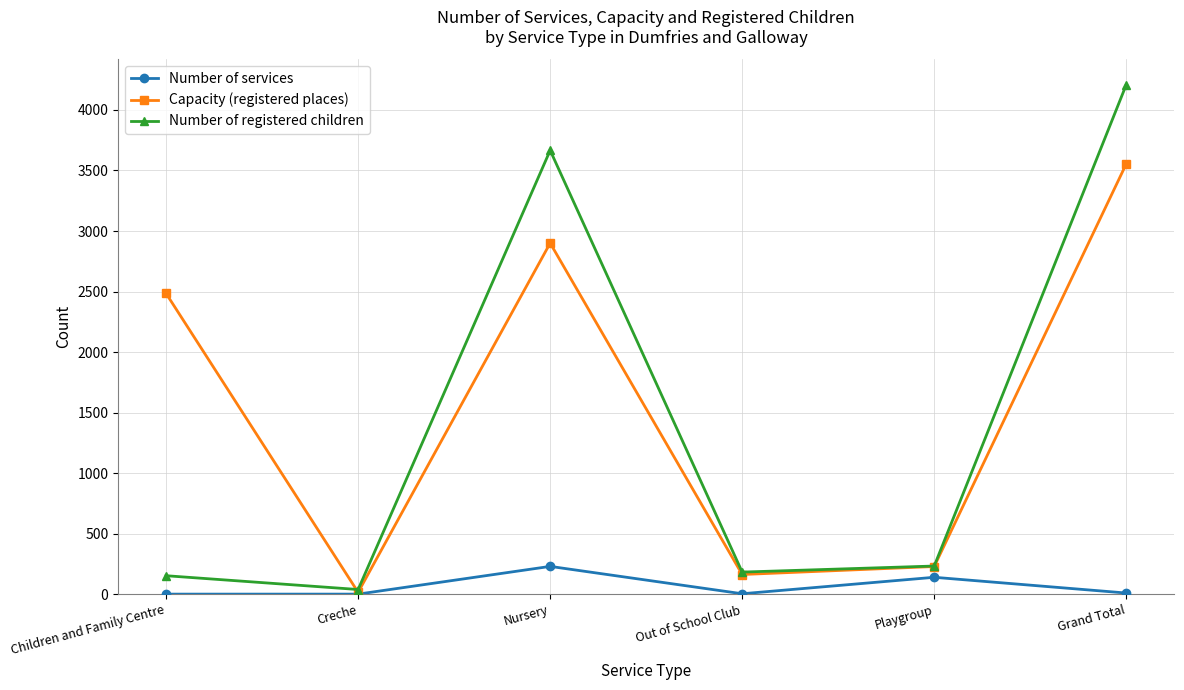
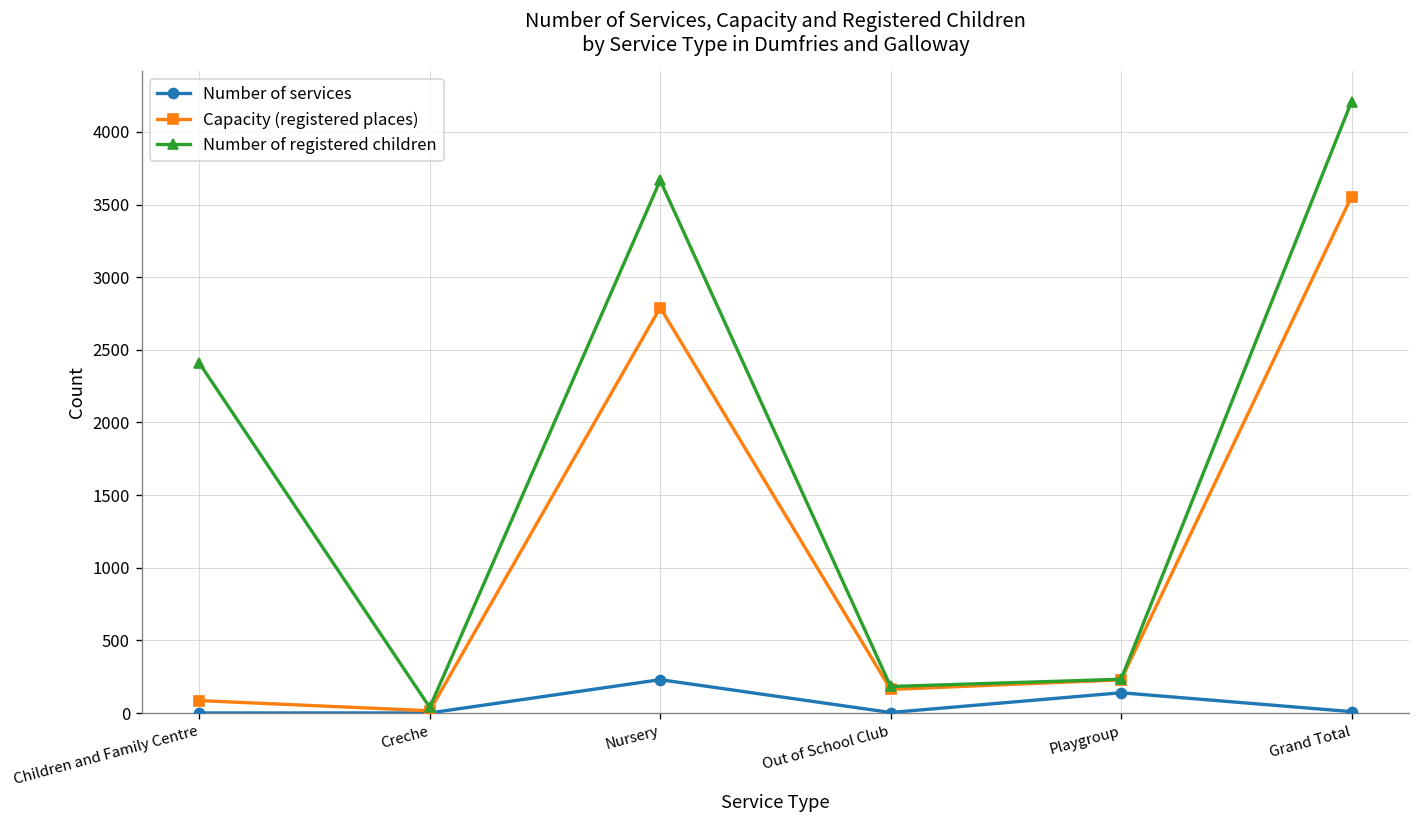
Capacity (registered places), Children and Family Centre: 2480 -> 90
Number of registered children, Children and Family Centre: 150 -> 2410
Capacity (registered places), Nursery: 2900 -> 2790
